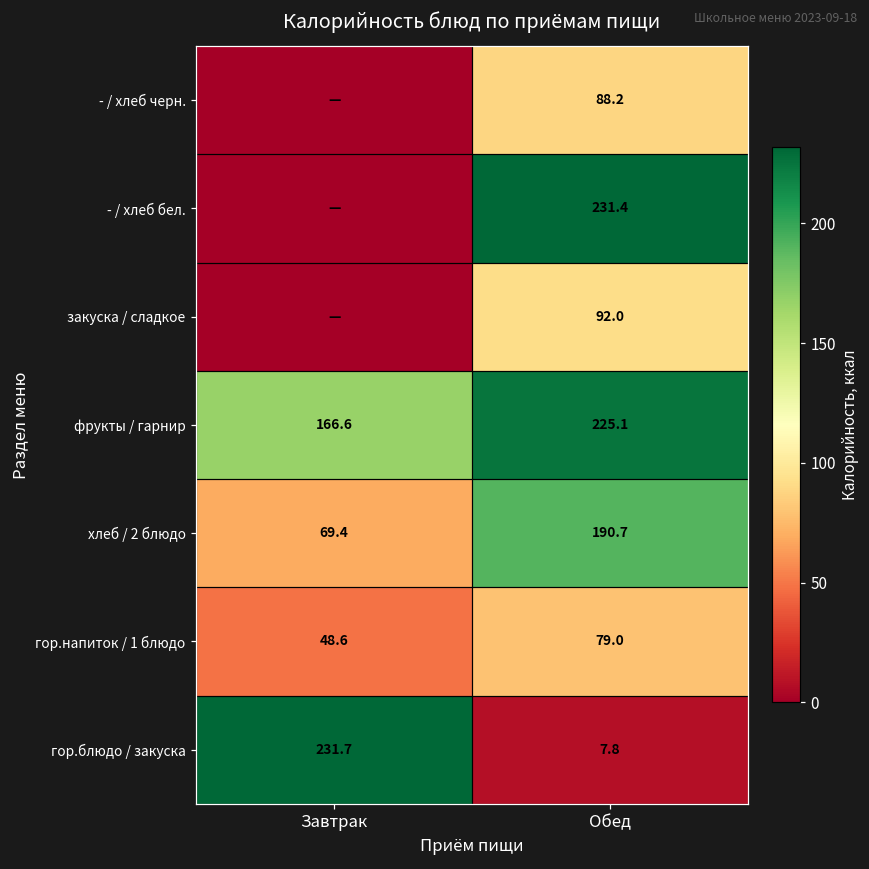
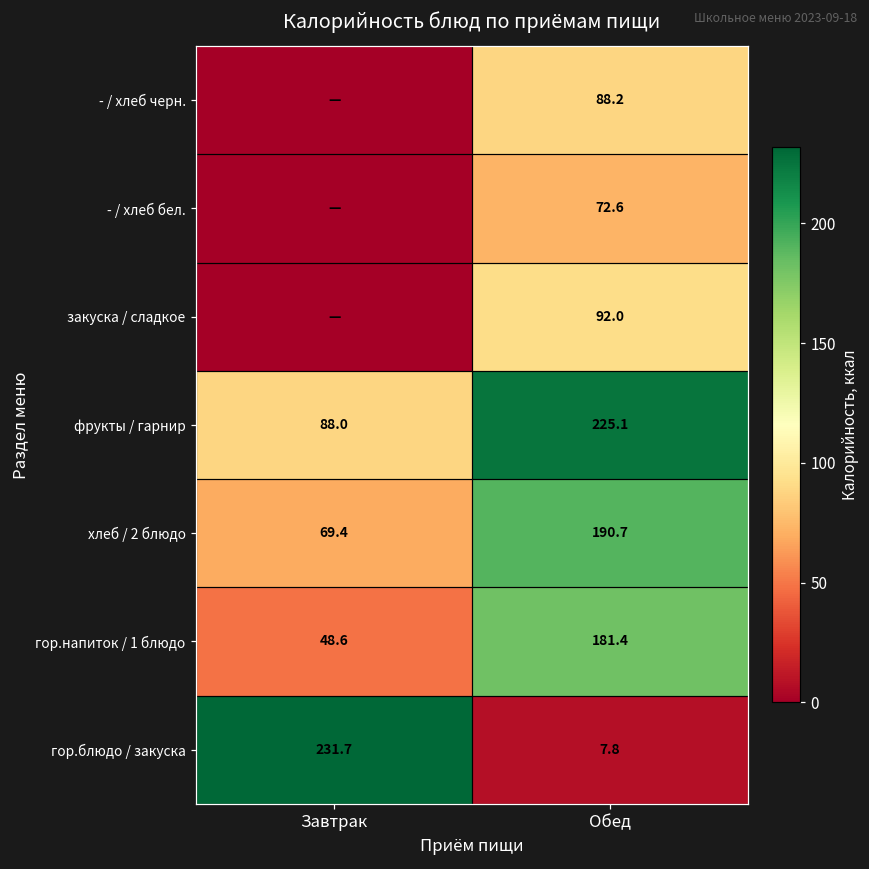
- / хлеб бел., Обед: 231.4 -> 72.6
фрукты / гарнир, Завтрак: 166.6 -> 88.0
гор.напиток / 1 блюдо, Обед: 79.0 -> 181.4
